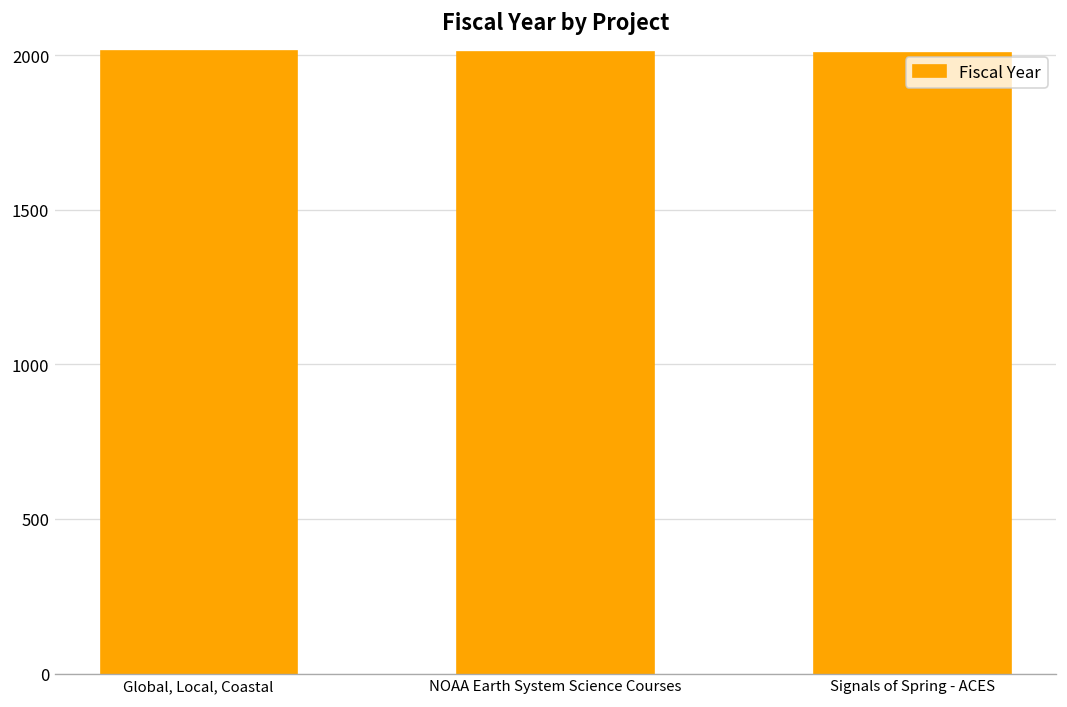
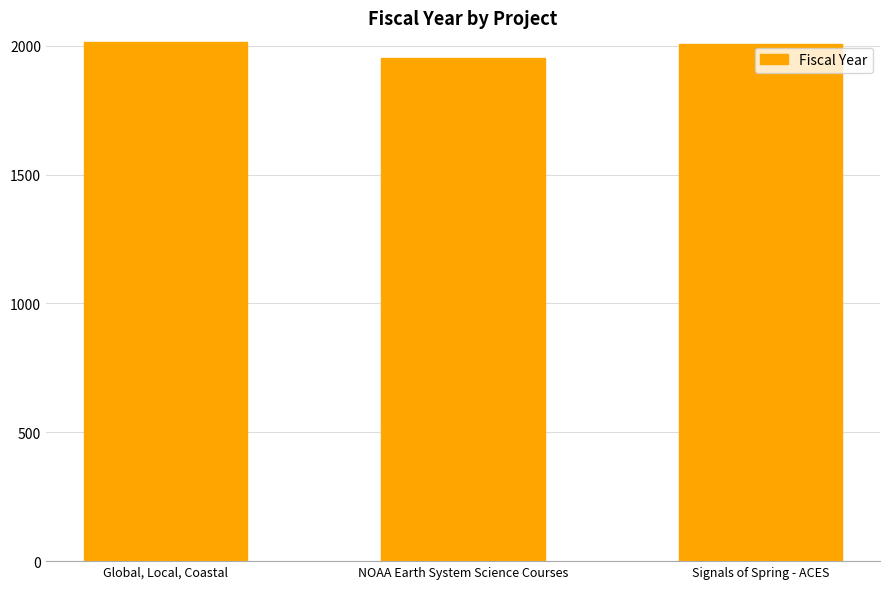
NOAA Earth System Science Courses: 2010 -> 1950
